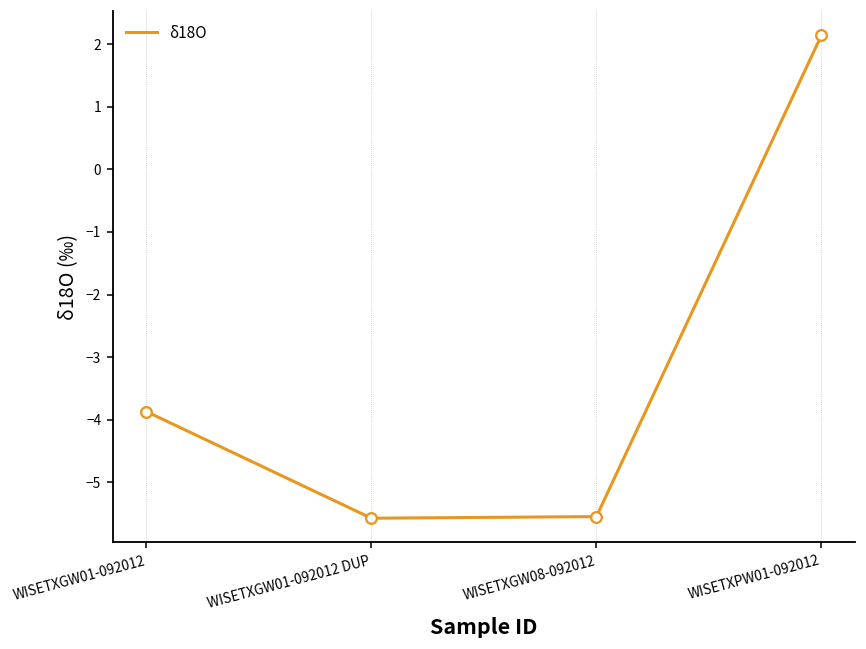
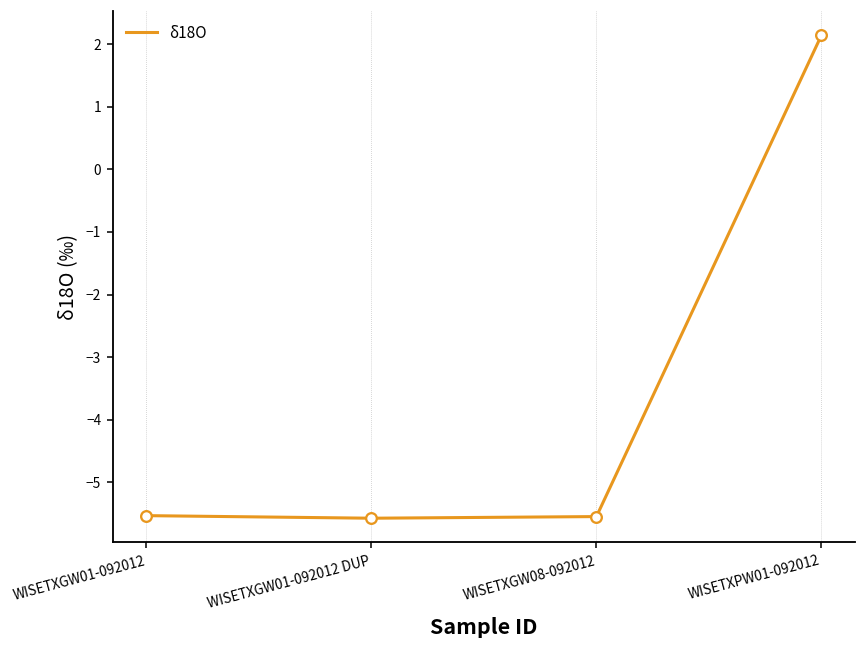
WISETXGW01-092012: -3.9 -> -5.5
